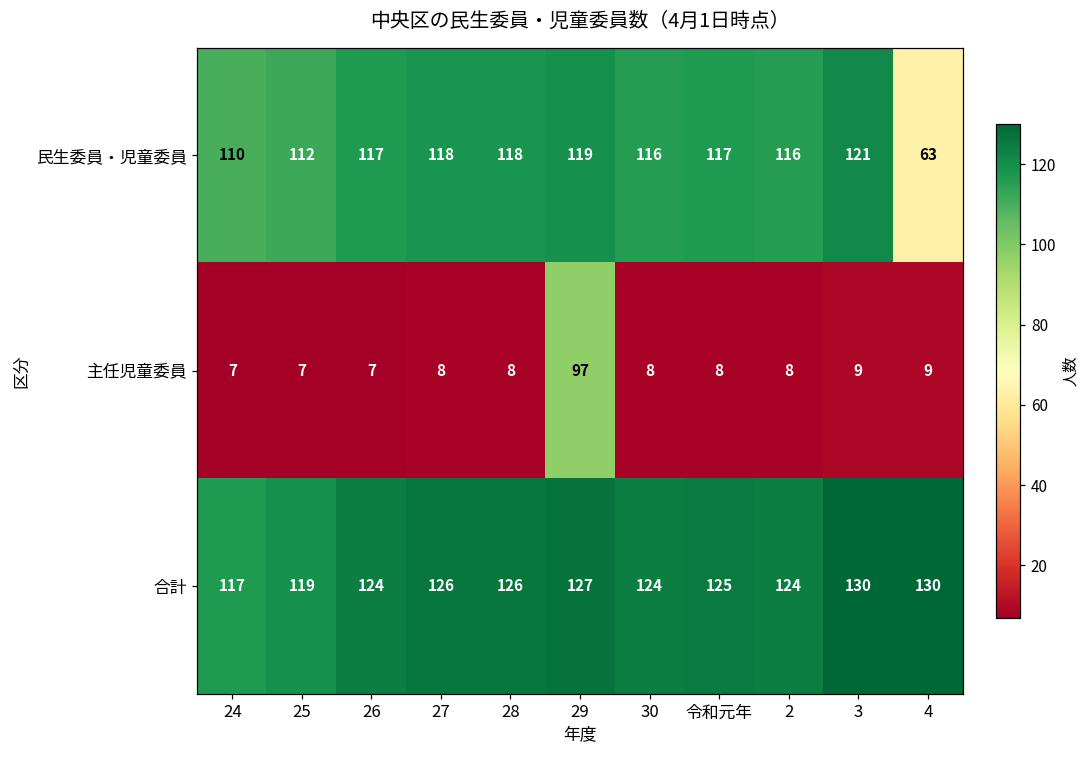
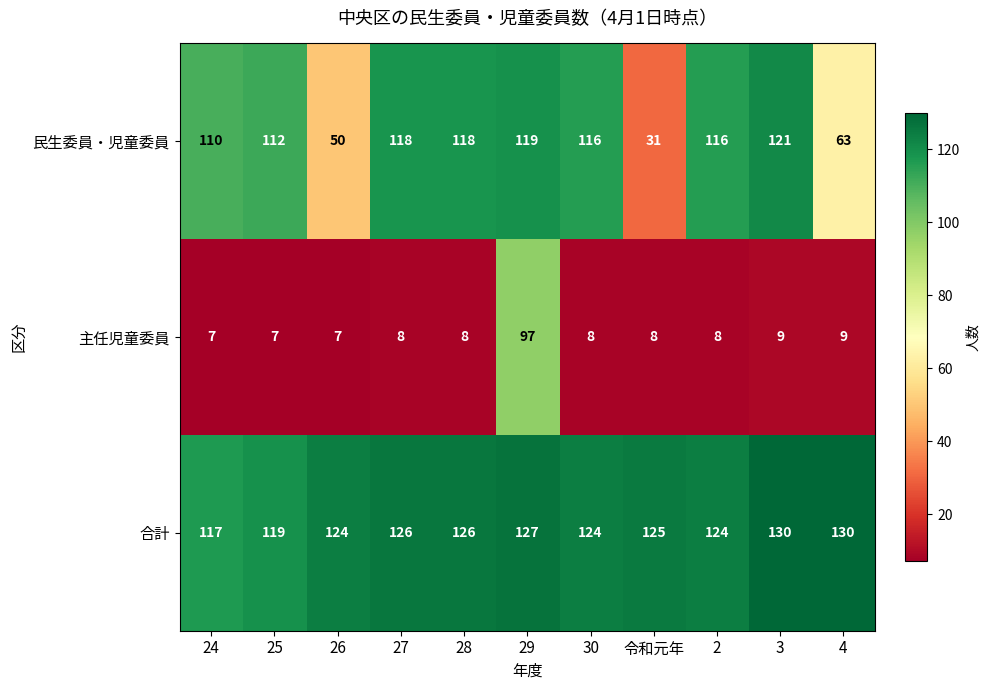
民生委員・児童委員, 26: 117 -> 50
民生委員・児童委員, 令和元年: 117 -> 31
